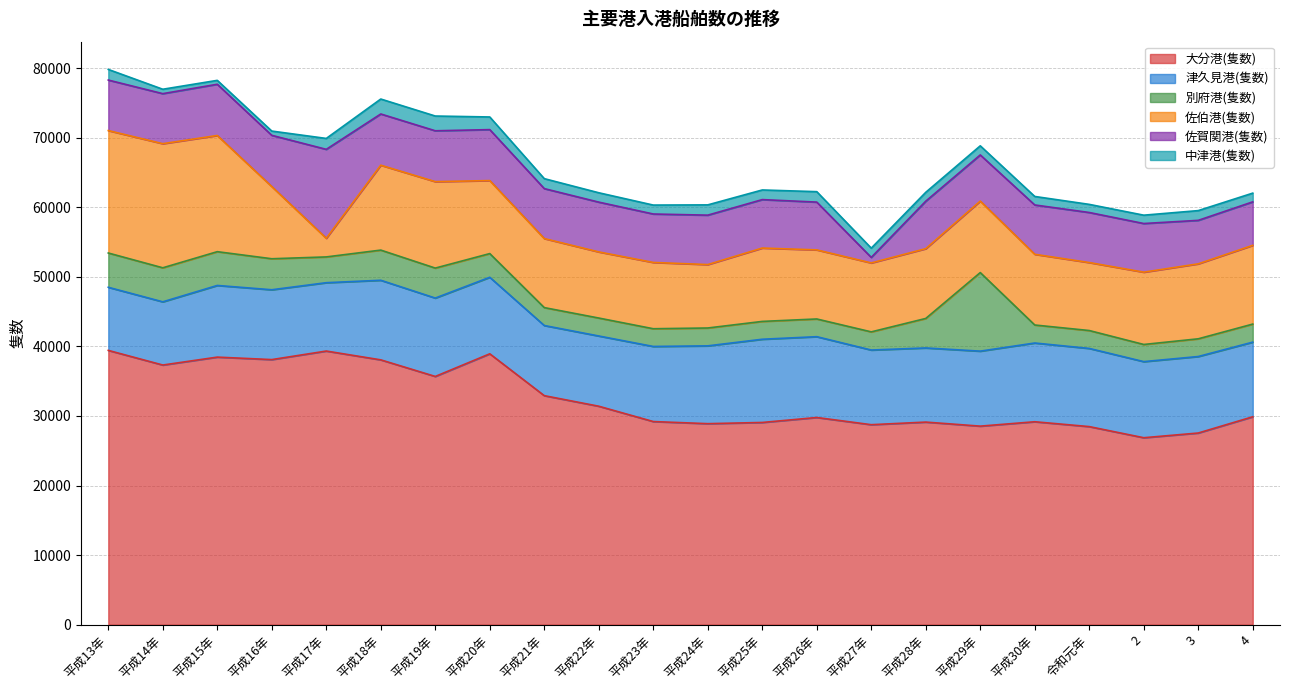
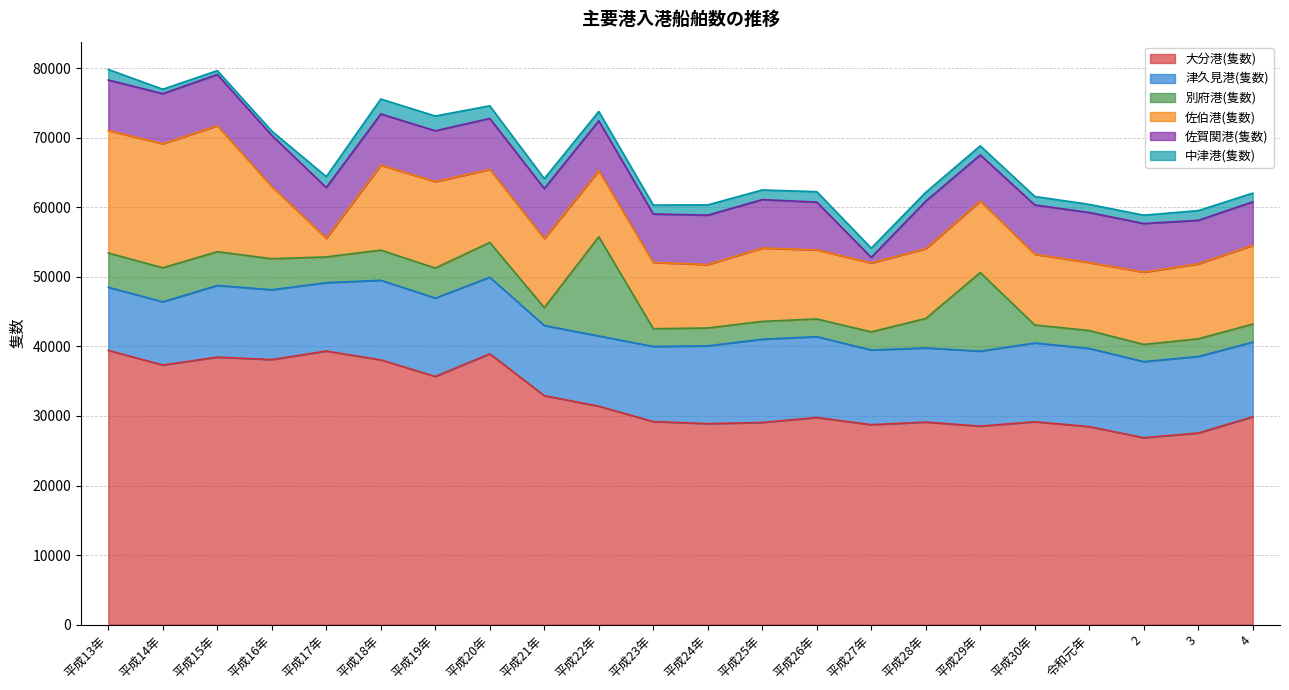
佐伯港(隻数), 平成15年: 17000 -> 18000
佐賀関港(隻数), 平成17年: 13000 -> 7000
別府港(隻数), 平成20年: 3000 -> 5000
別府港(隻数), 平成22年: 3000 -> 14000
